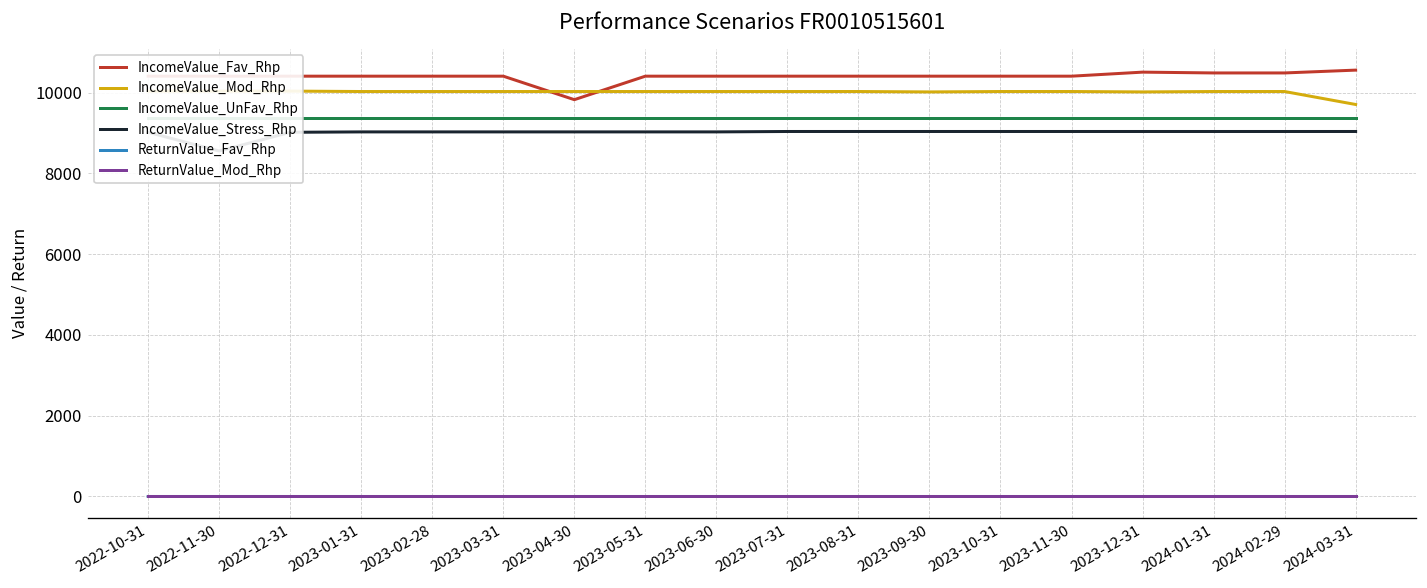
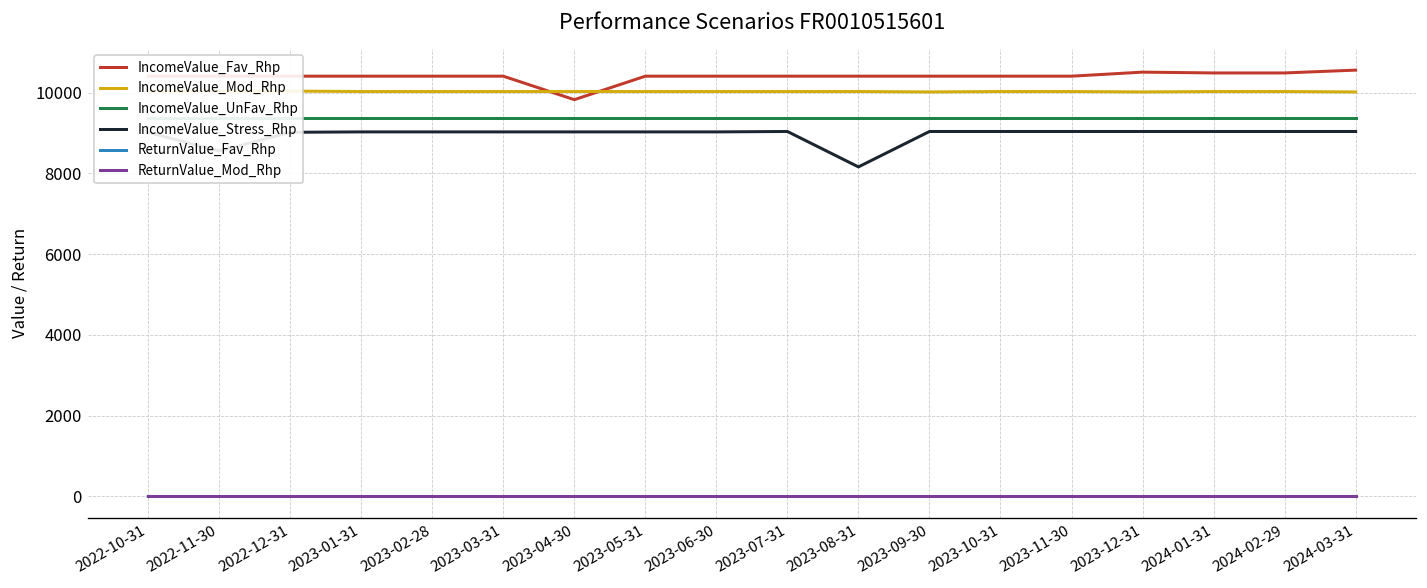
IncomeValue_Stress_Rhp, 2023-08-31: 9000 -> 8200
IncomeValue_Mod_Rhp, 2024-03-31: 9700 -> 10000
